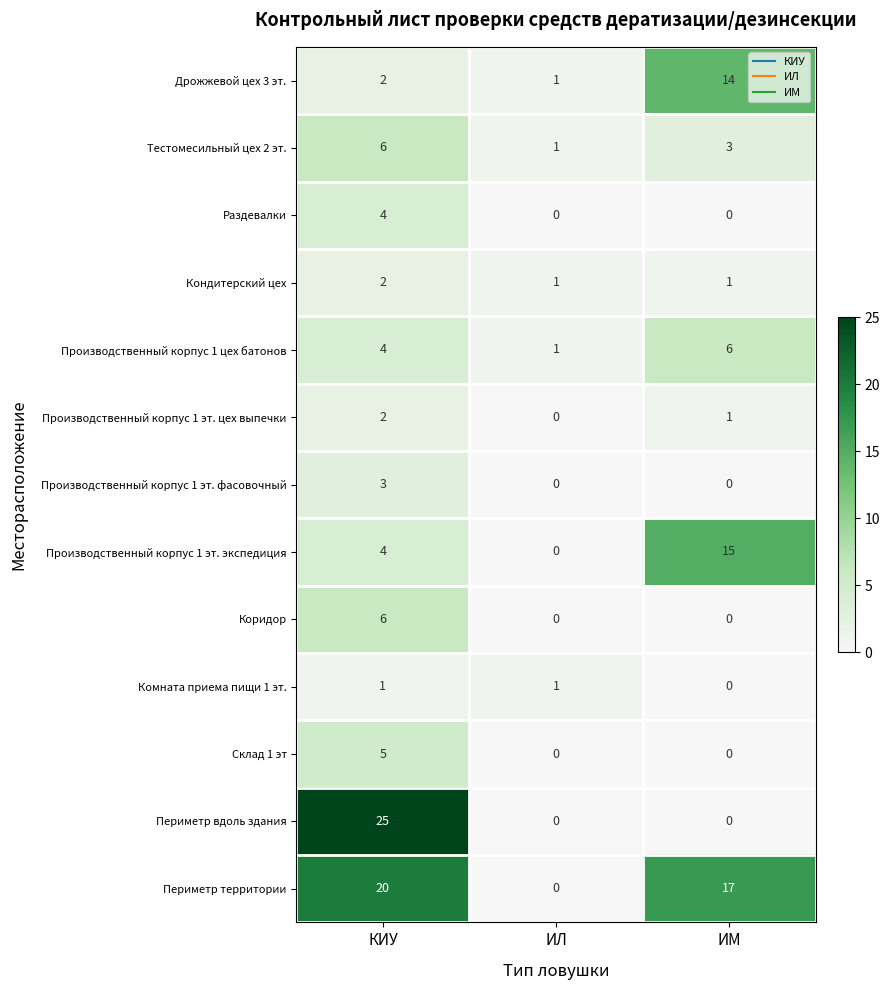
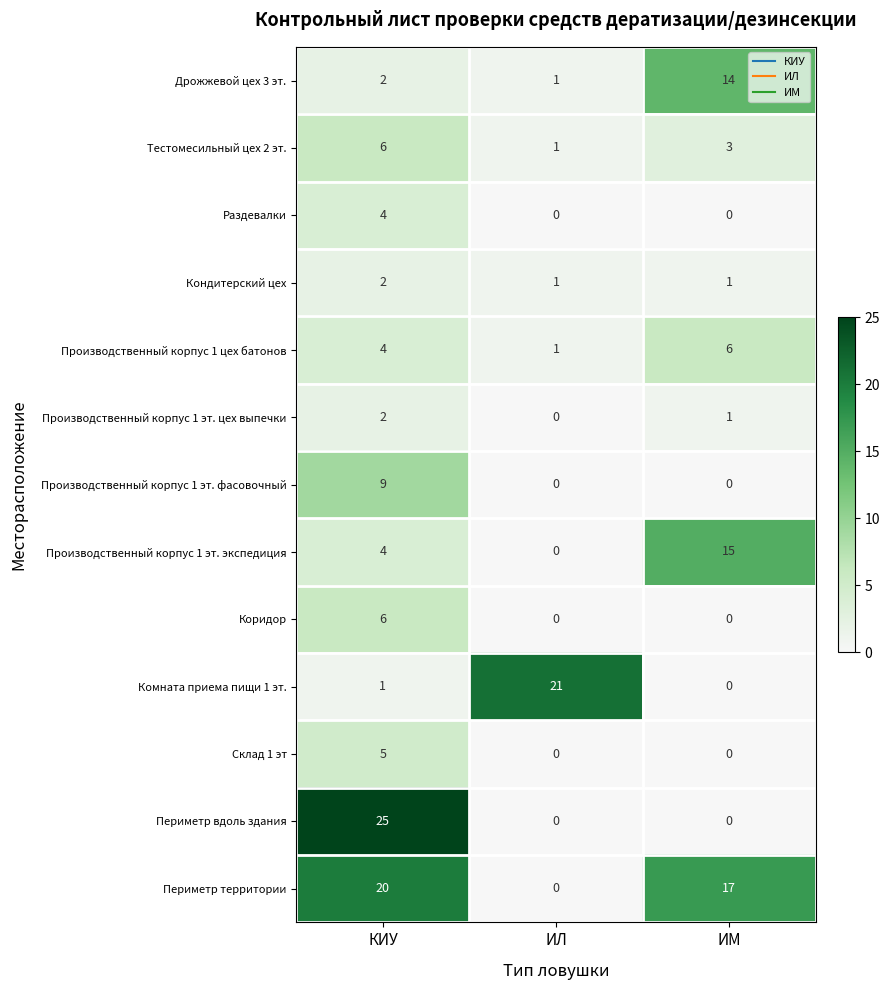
Производственный корпус 1 эт. фасовочный, КИУ: 3 -> 9
Комната приема пищи 1 эт., ИЛ: 1 -> 21
